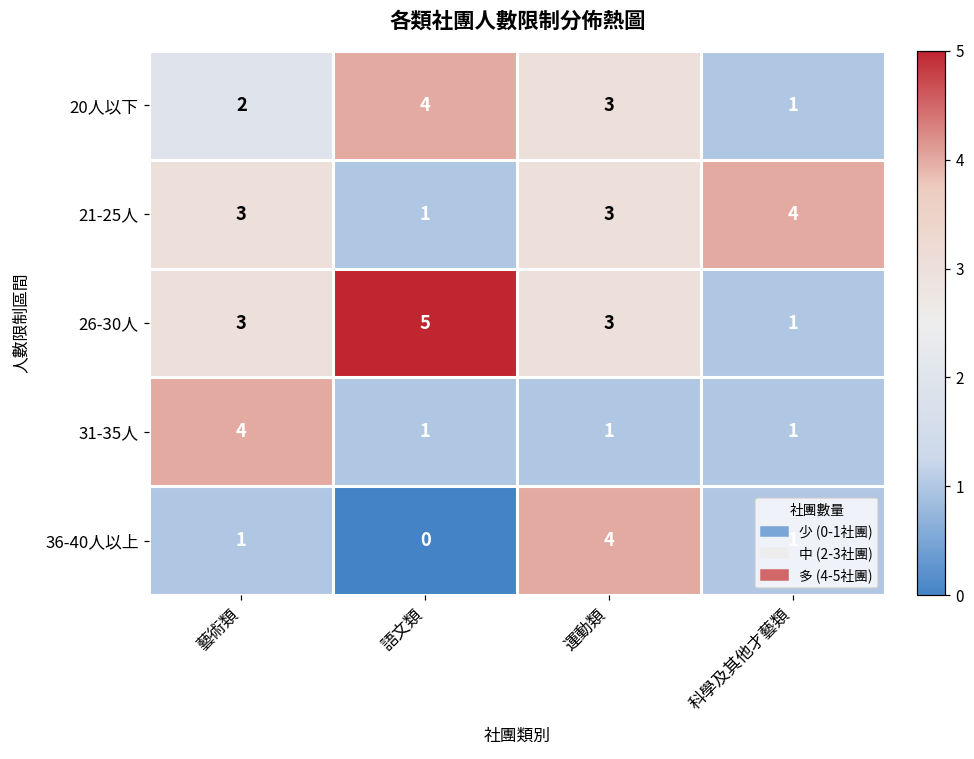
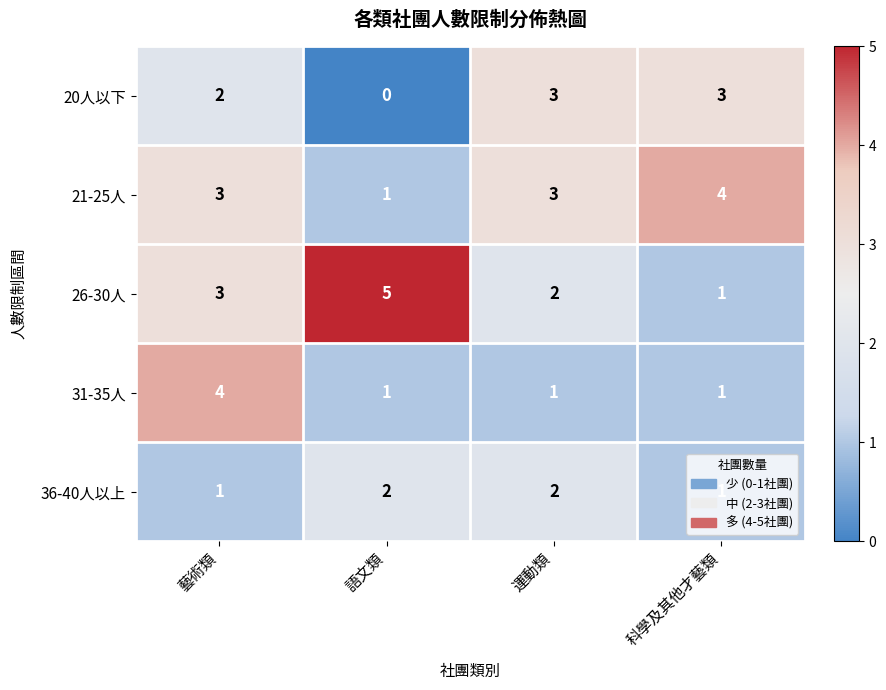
20人以下, 語文類: 4 -> 0
20人以下, 科學及其他才藝類: 1 -> 3
26-30人, 運動類: 3 -> 2
36-40人以上, 語文類: 0 -> 2
36-40人以上, 運動類: 4 -> 2
